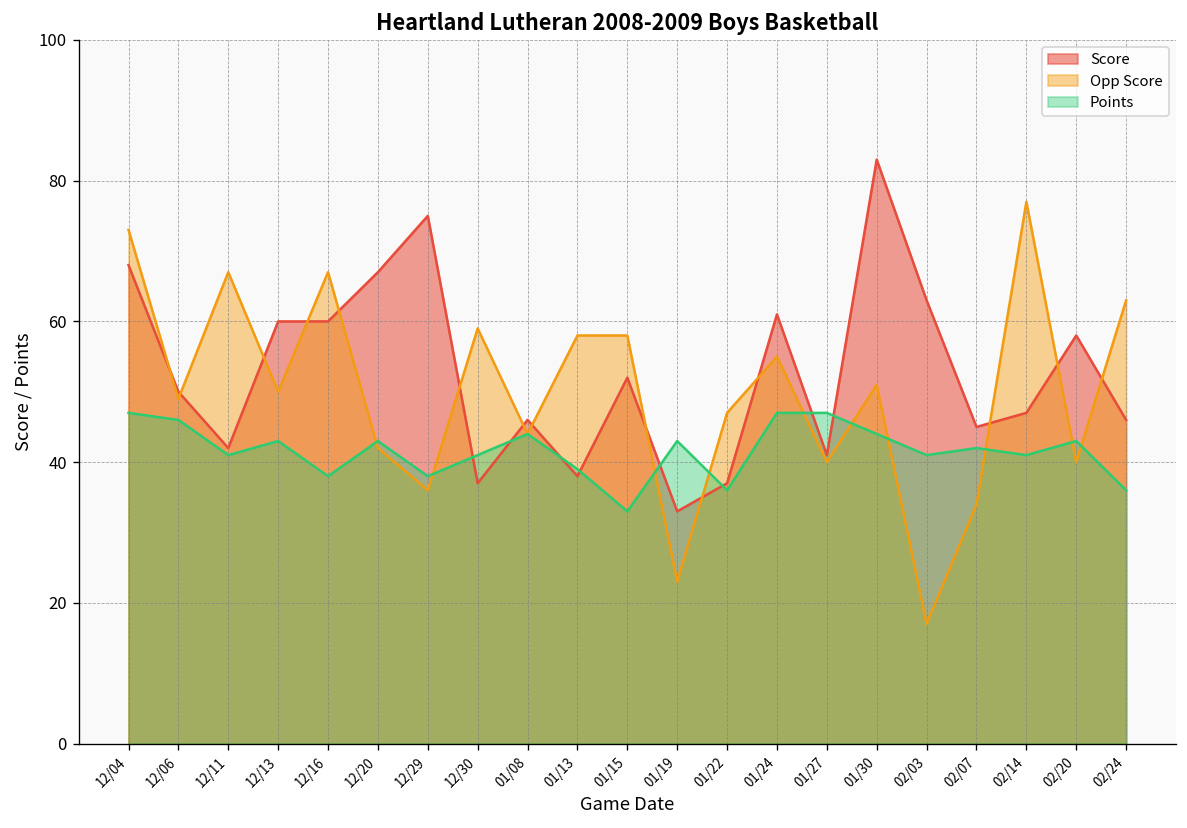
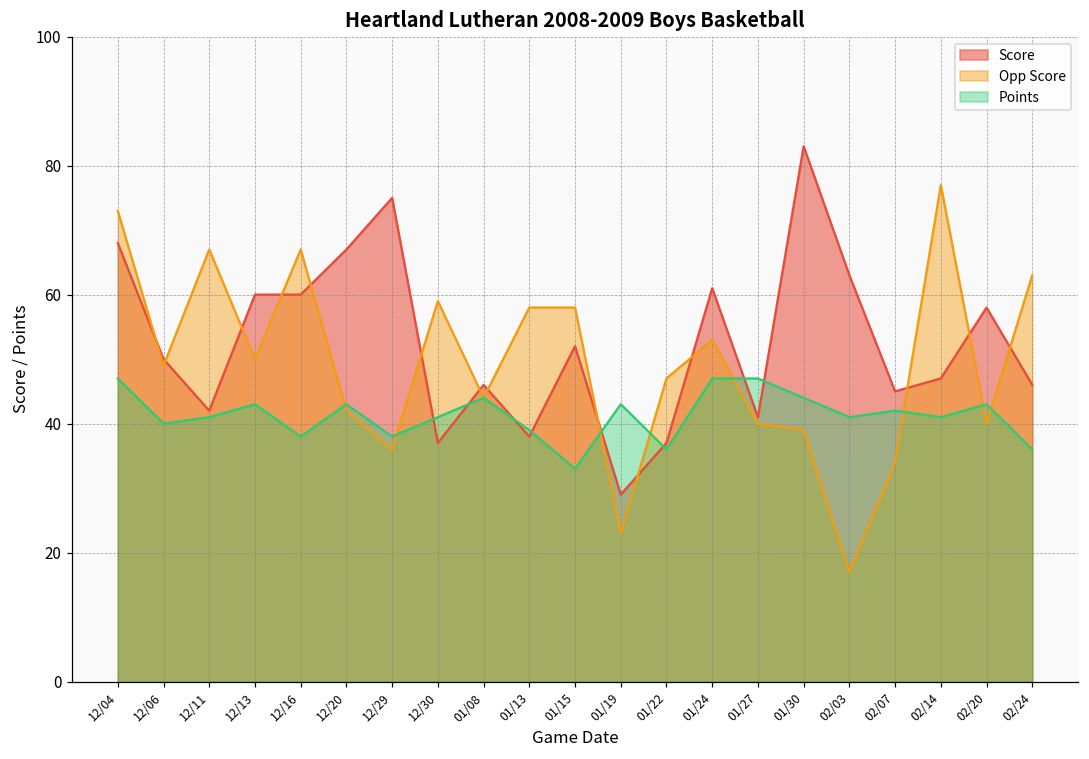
Points, 12/06: 46 -> 40
Score, 01/19: 33 -> 29
Opp Score, 01/24: 55 -> 53
Opp Score, 01/30: 51 -> 39
